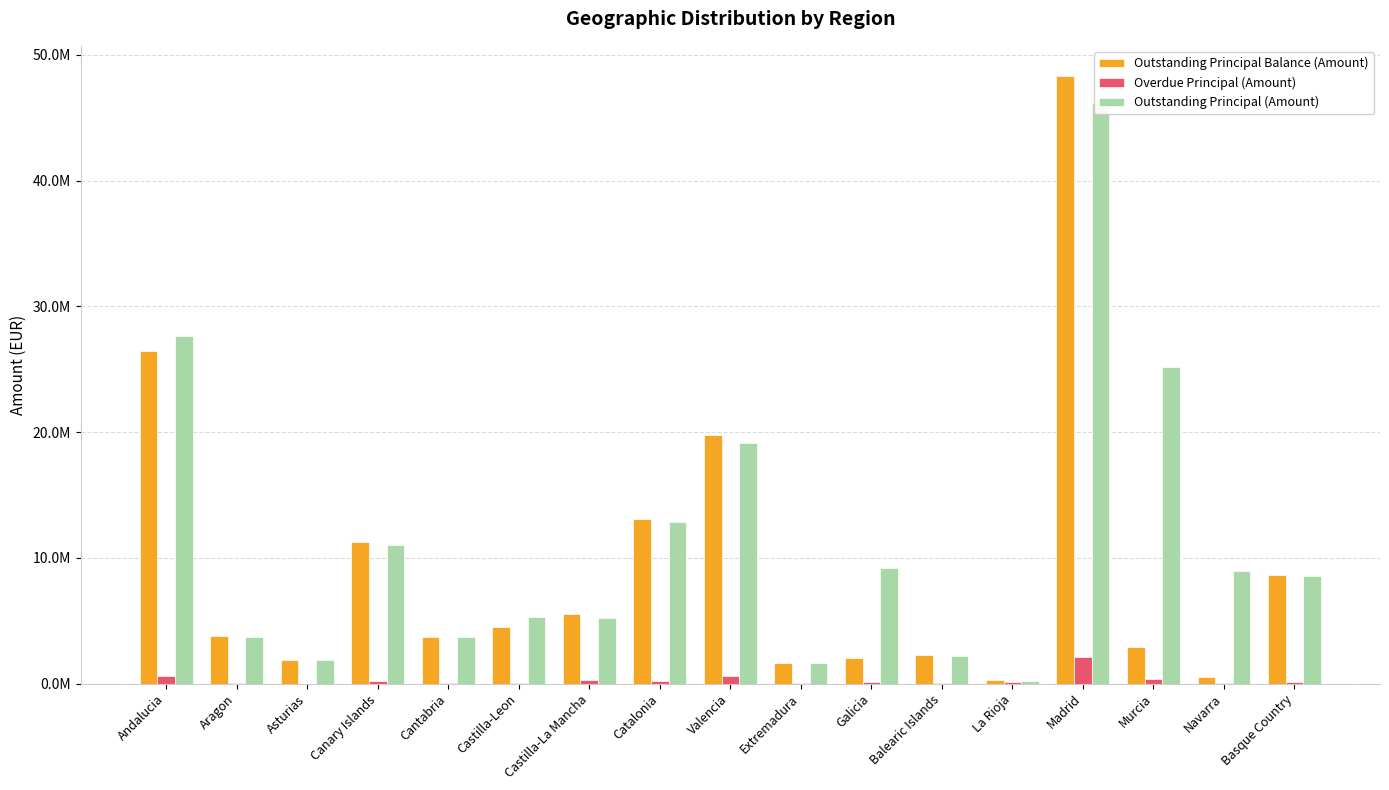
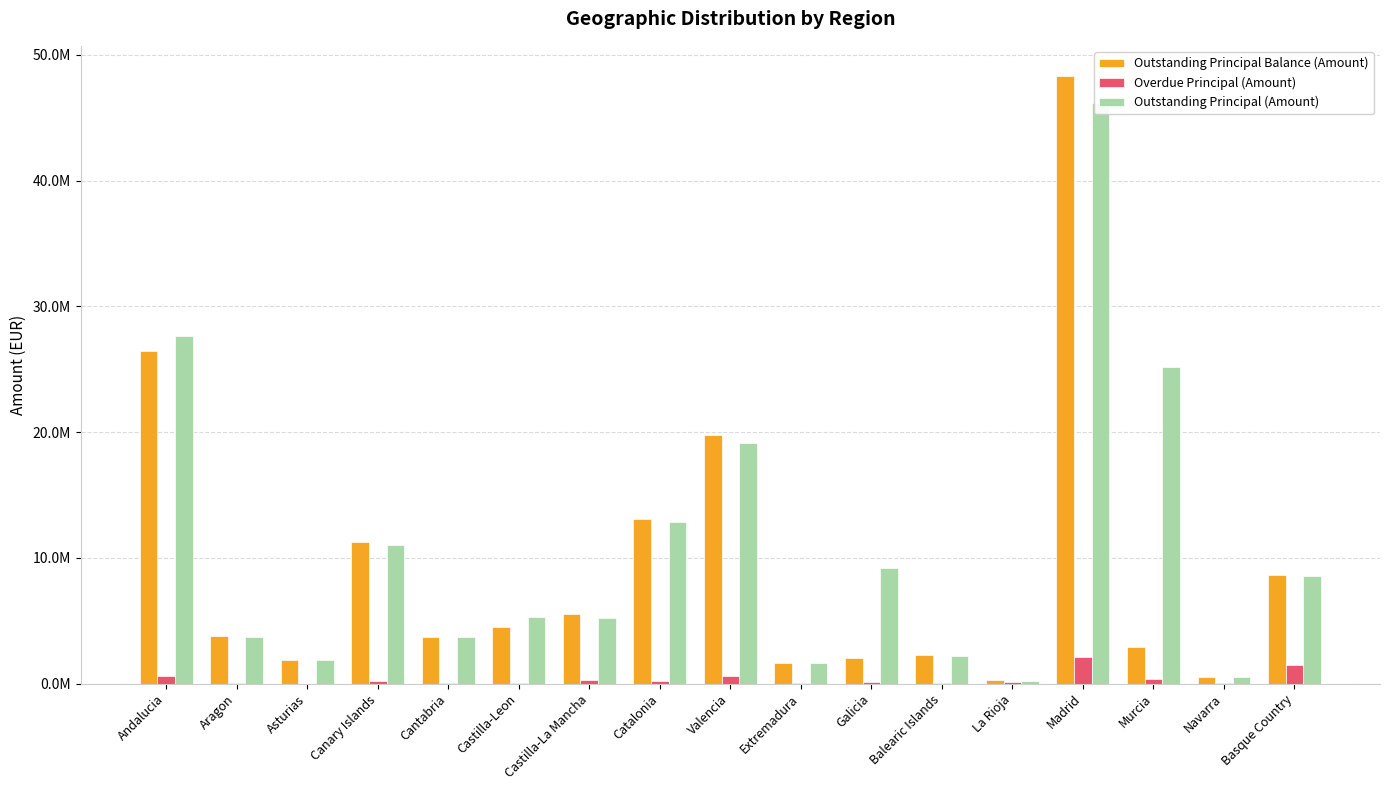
Outstanding Principal (Amount), Navarra: 9000000 -> 500000
Overdue Principal (Amount), Basque Country: 100000 -> 1500000
